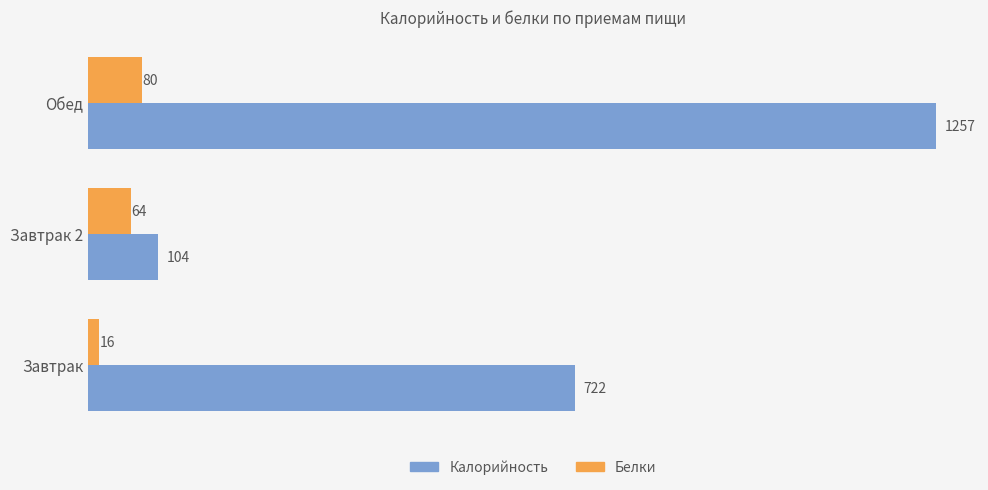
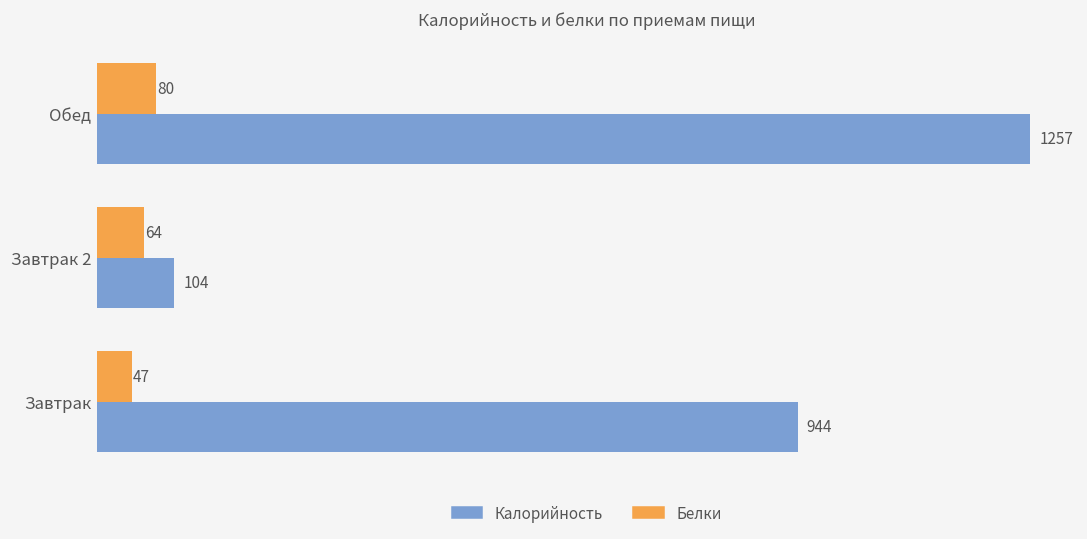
Белки, Завтрак: 16 -> 47
Калорийность, Завтрак: 722 -> 944
